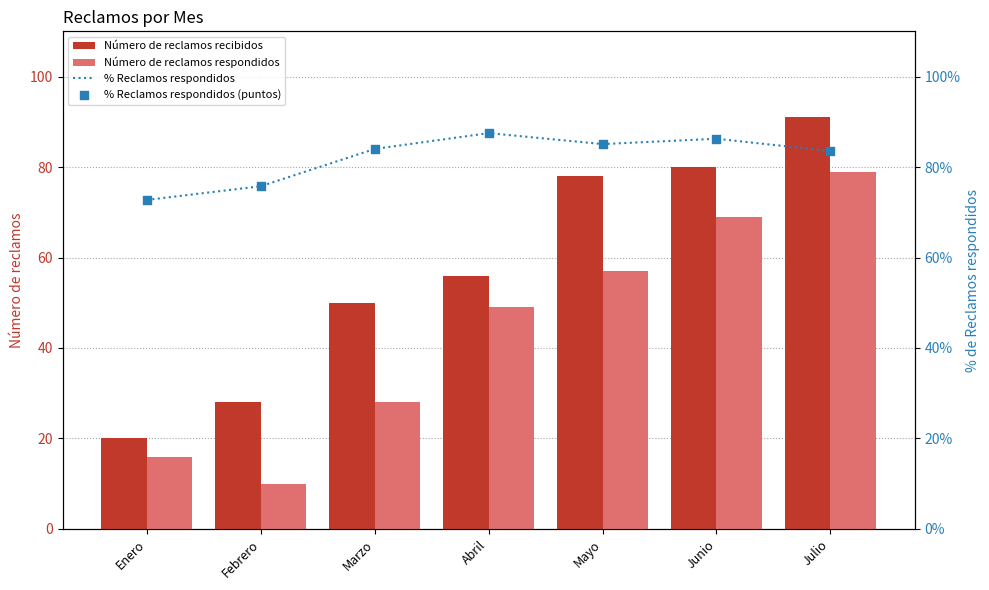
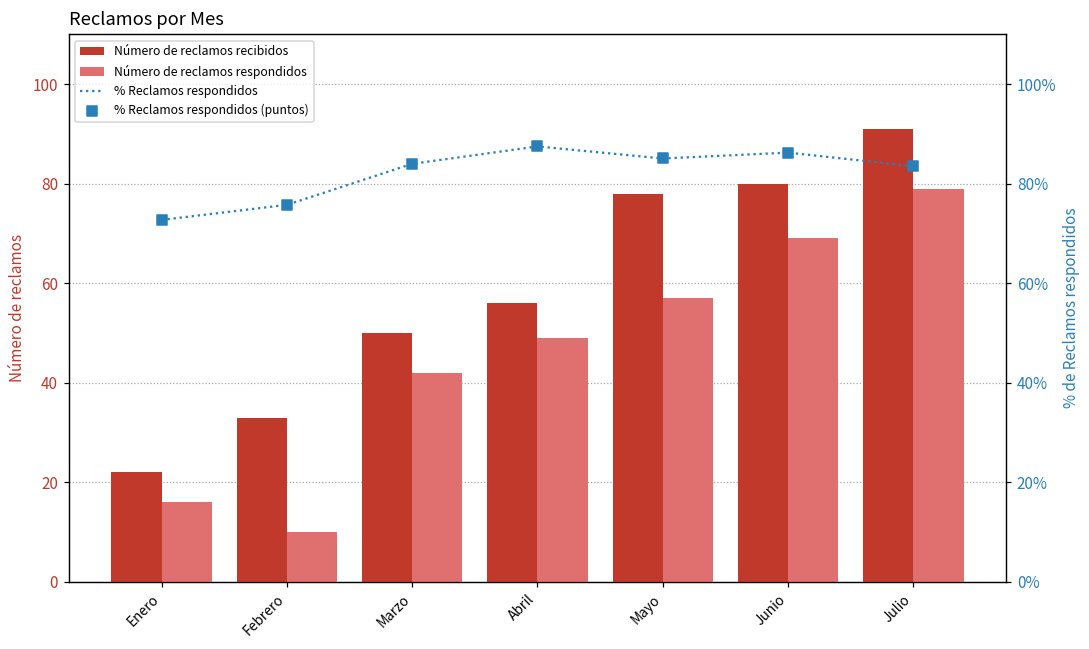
Número de reclamos recibidos, Enero: 20 -> 22
Número de reclamos recibidos, Febrero: 28 -> 33
Número de reclamos respondidos, Marzo: 28 -> 42
